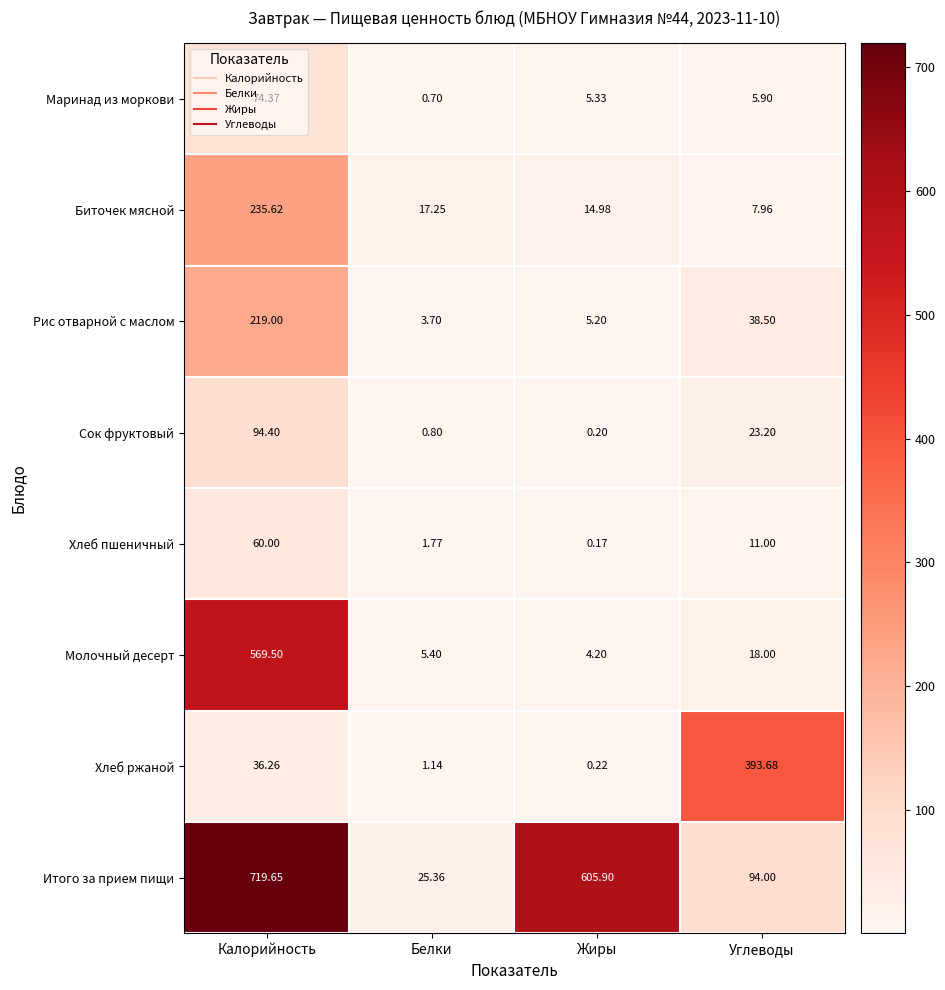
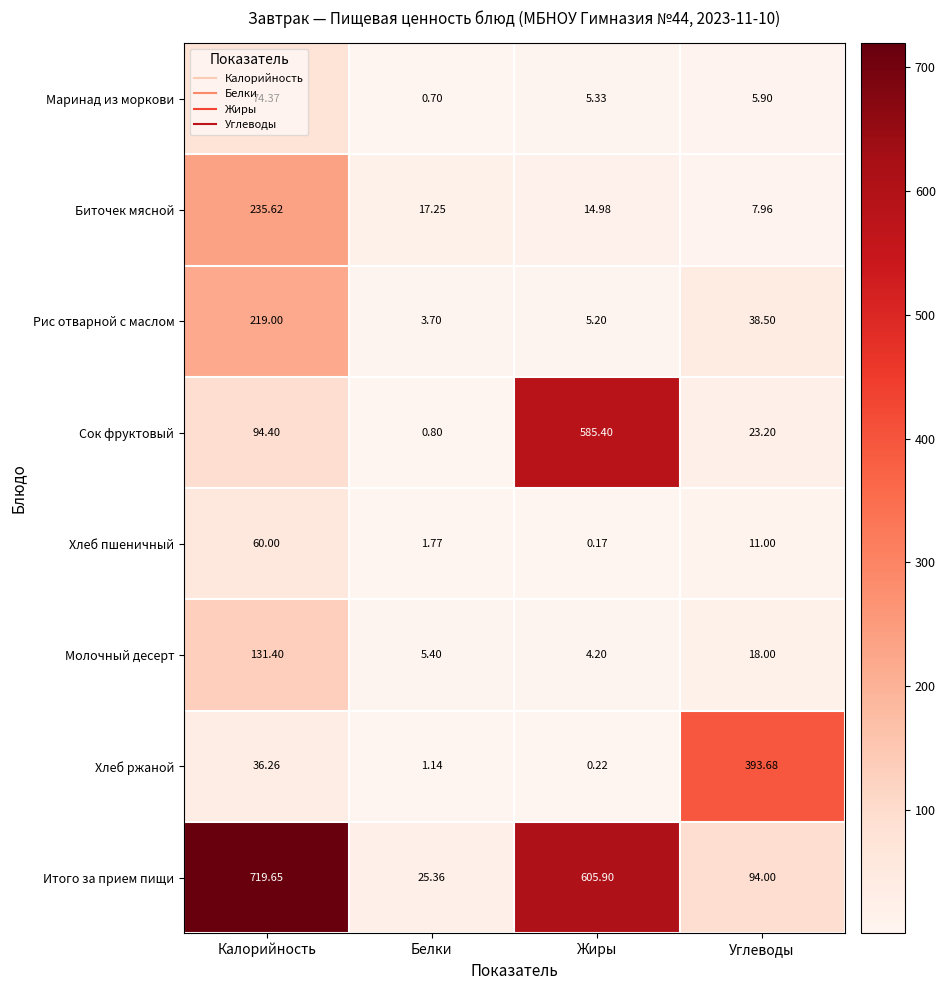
Сок фруктовый, Жиры: 0.20 -> 585.40
Молочный десерт, Калорийность: 569.50 -> 131.40
